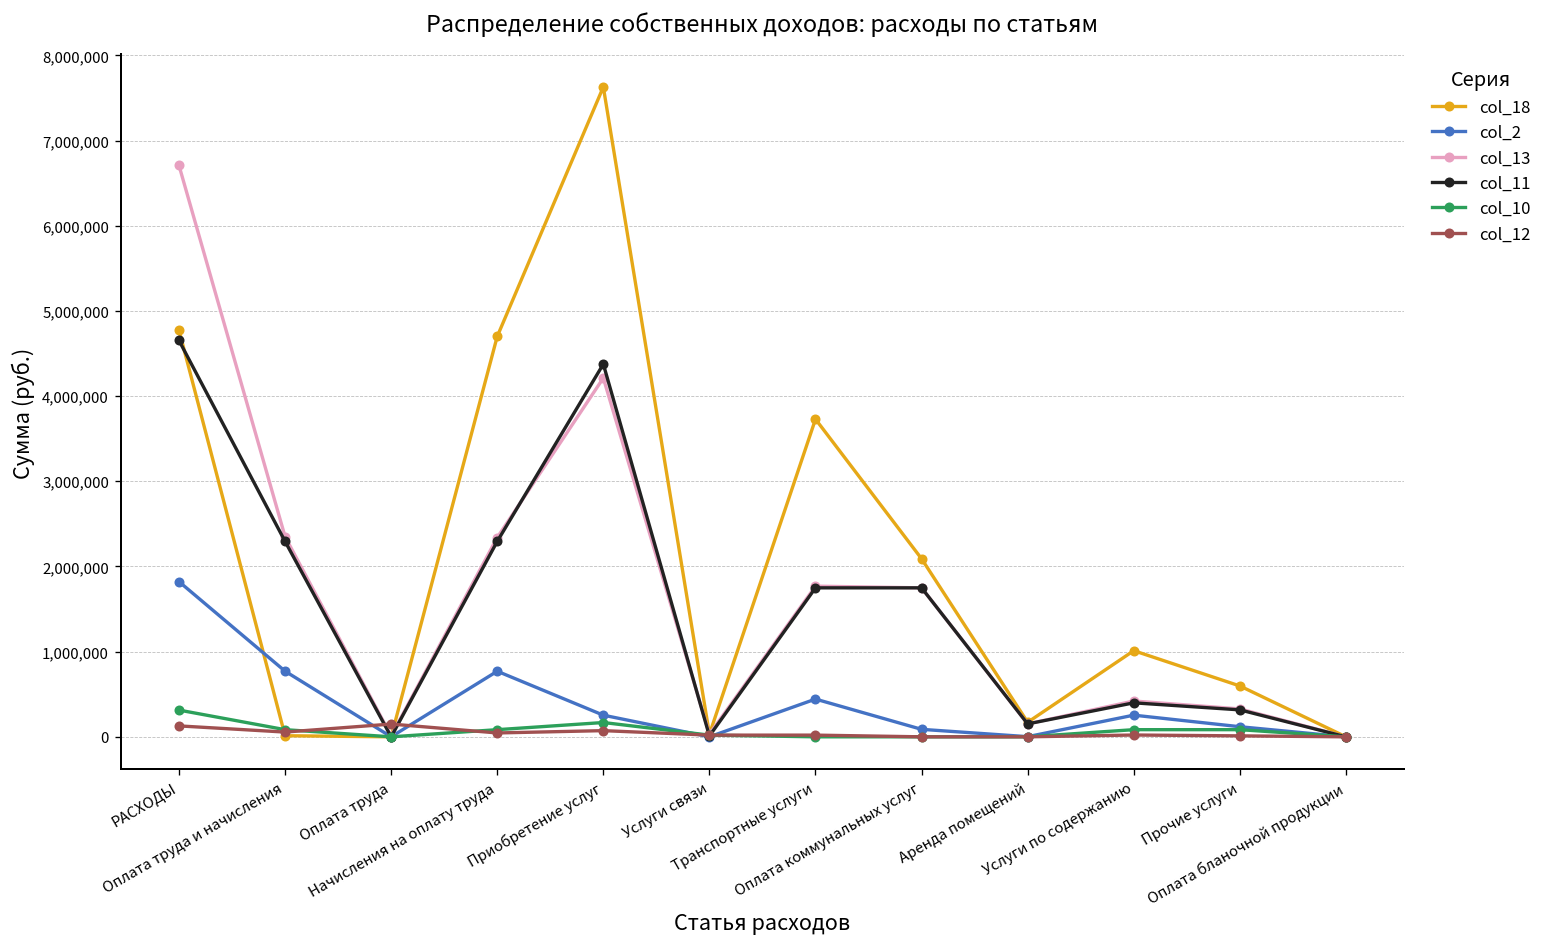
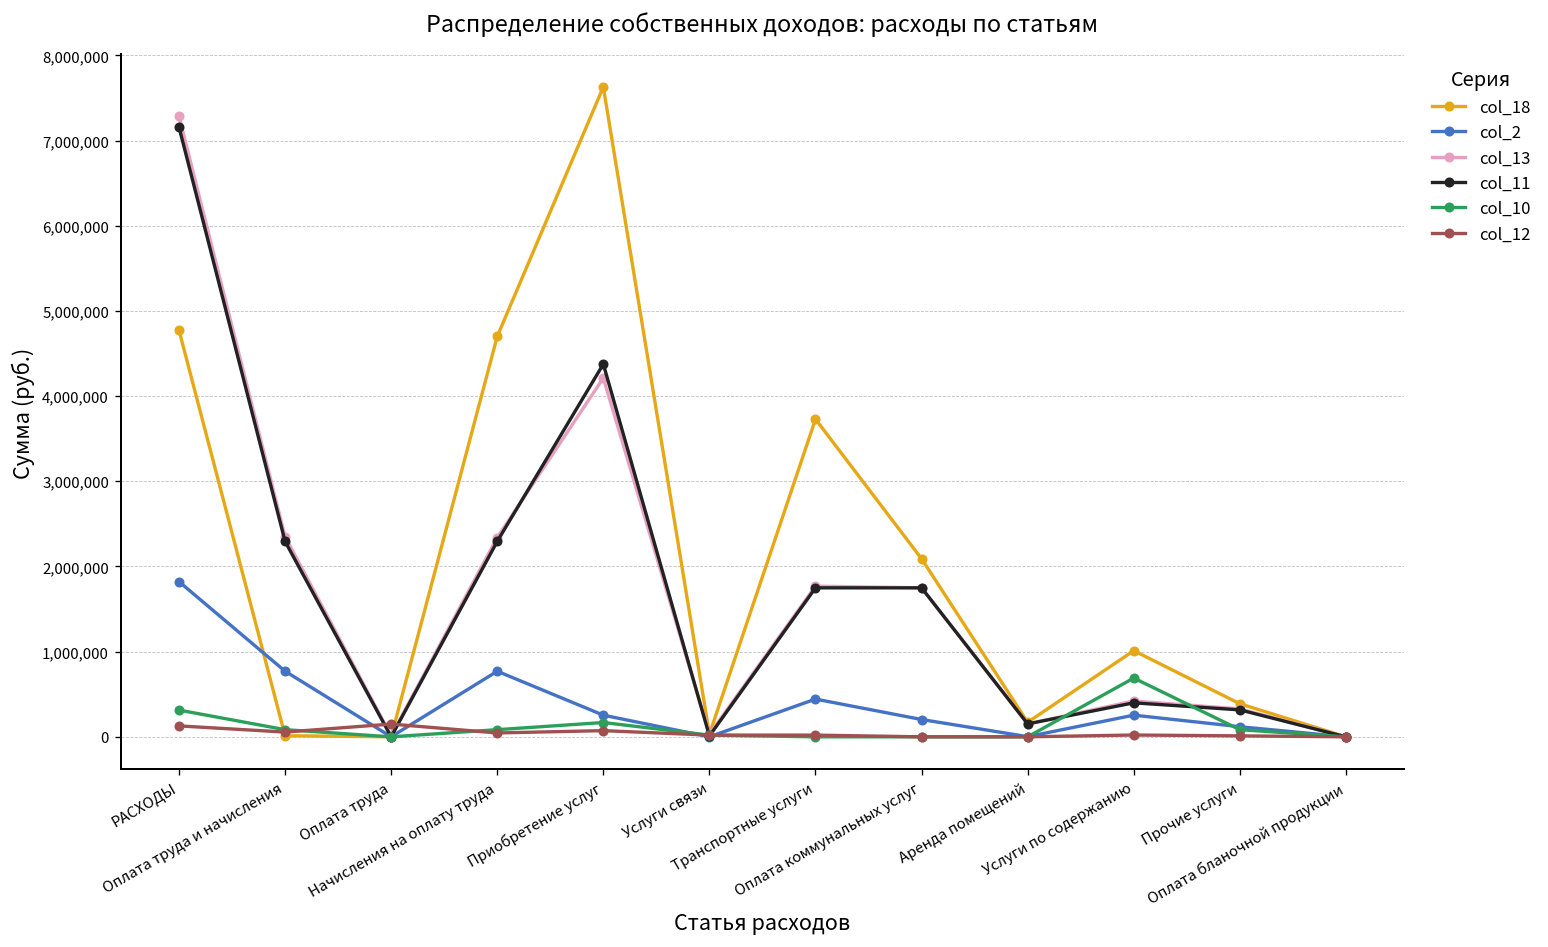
col_13, РАСХОДЫ: 6,700,000 -> 7,300,000
col_11, РАСХОДЫ: 4,700,000 -> 7,200,000
col_2, Оплата коммунальных услуг: 100,000 -> 200,000
col_10, Услуги по содержанию: 100,000 -> 700,000
col_18, Прочие услуги: 600,000 -> 400,000
